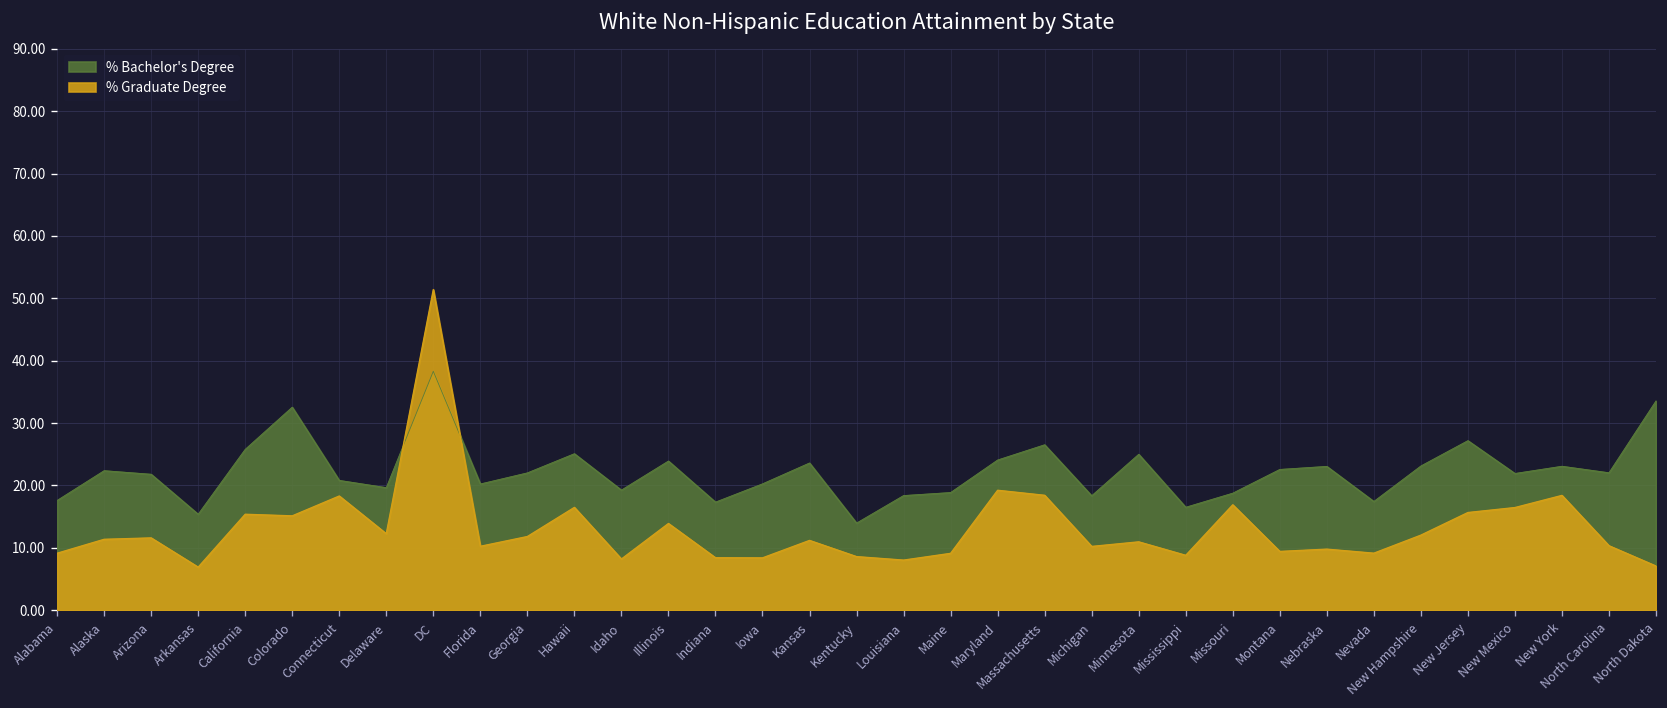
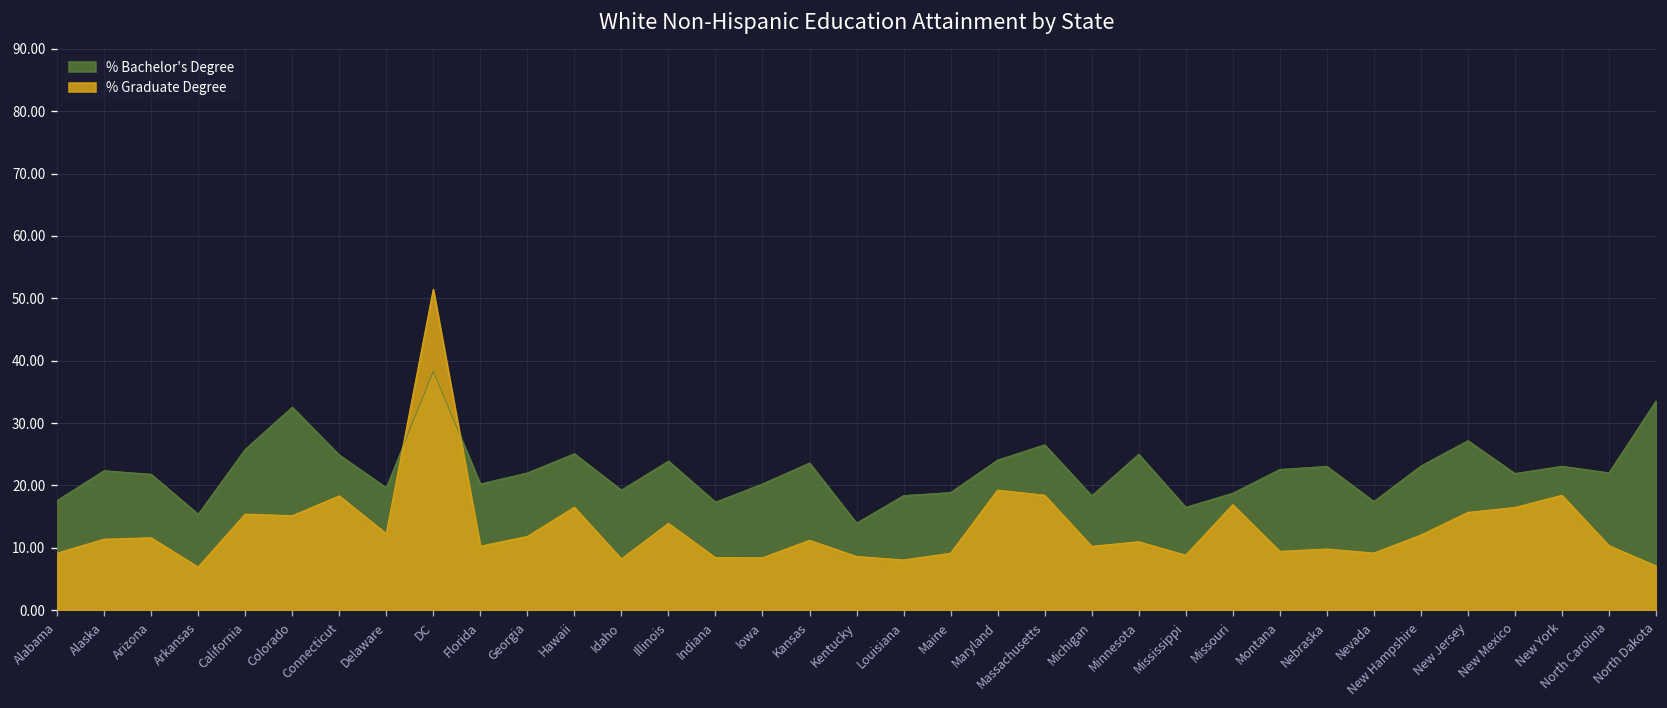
% Bachelor's Degree, Connecticut: 21 -> 25
